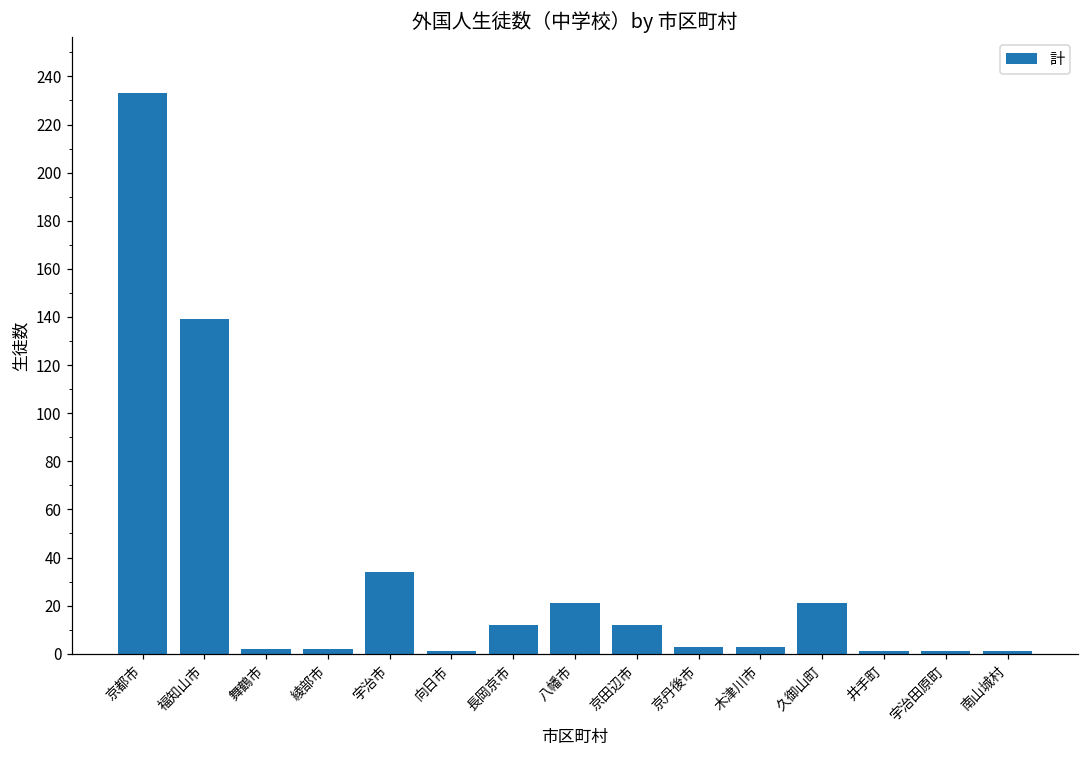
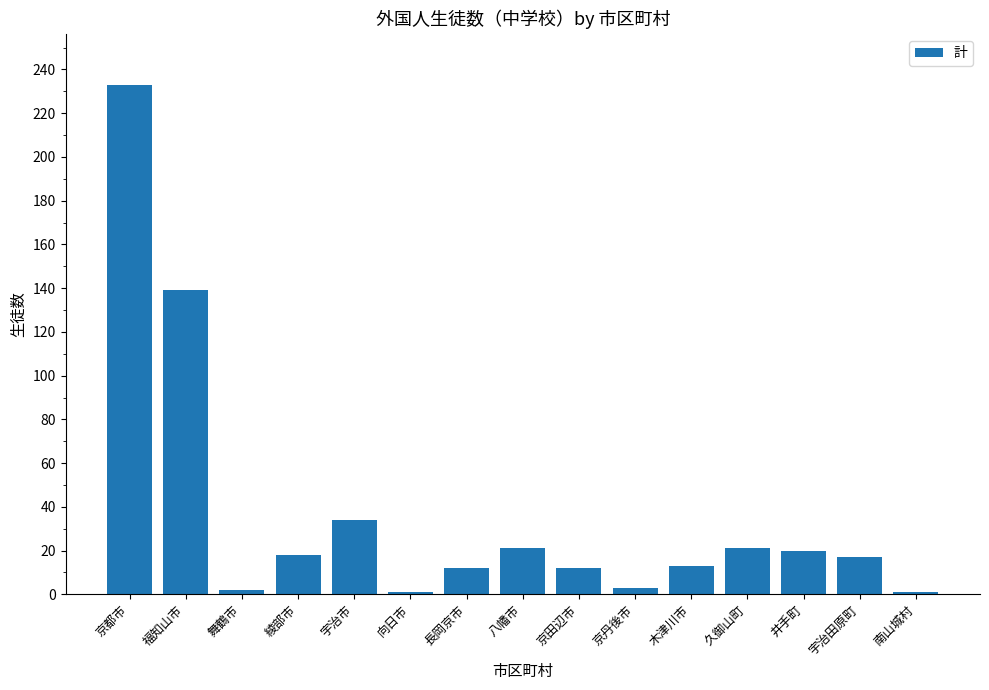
綾部市: 2 -> 18
木津川市: 3 -> 13
井手町: 1 -> 20
宇治田原町: 1 -> 17
